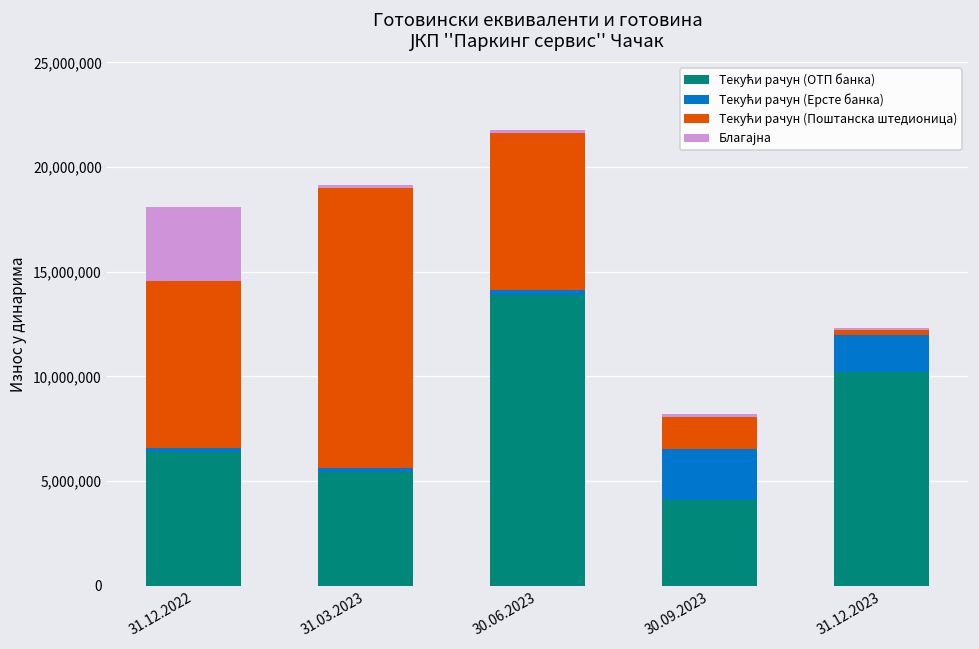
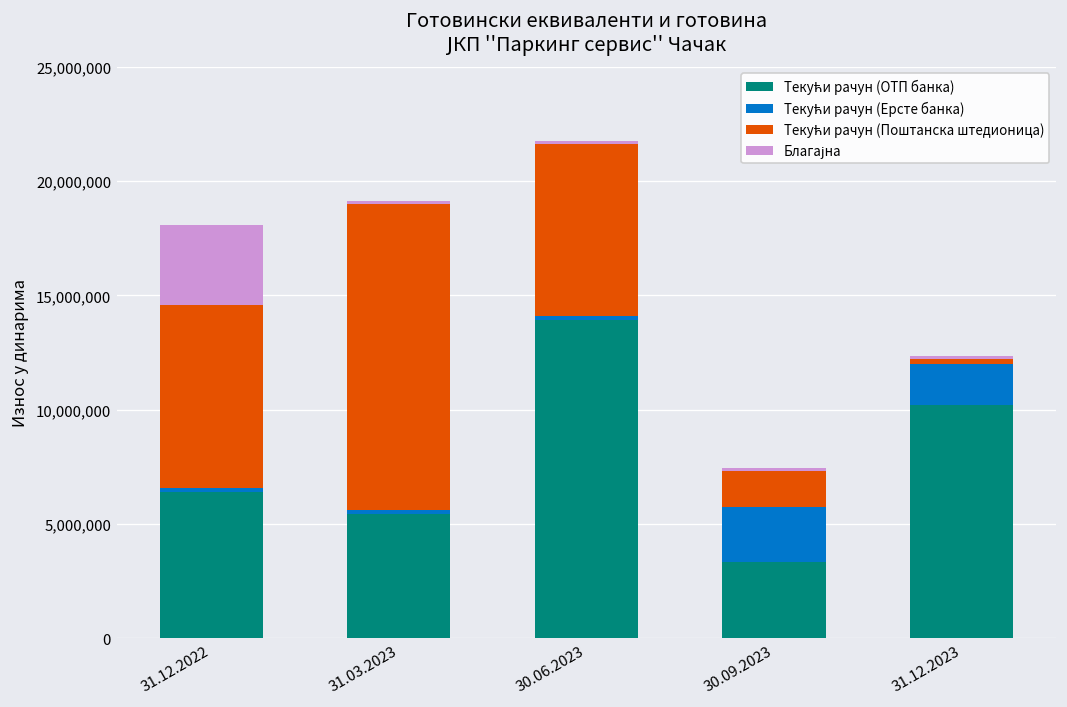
Текући рачун (ОТП банка), 30.09.2023: 4,100,000 -> 3,300,000
